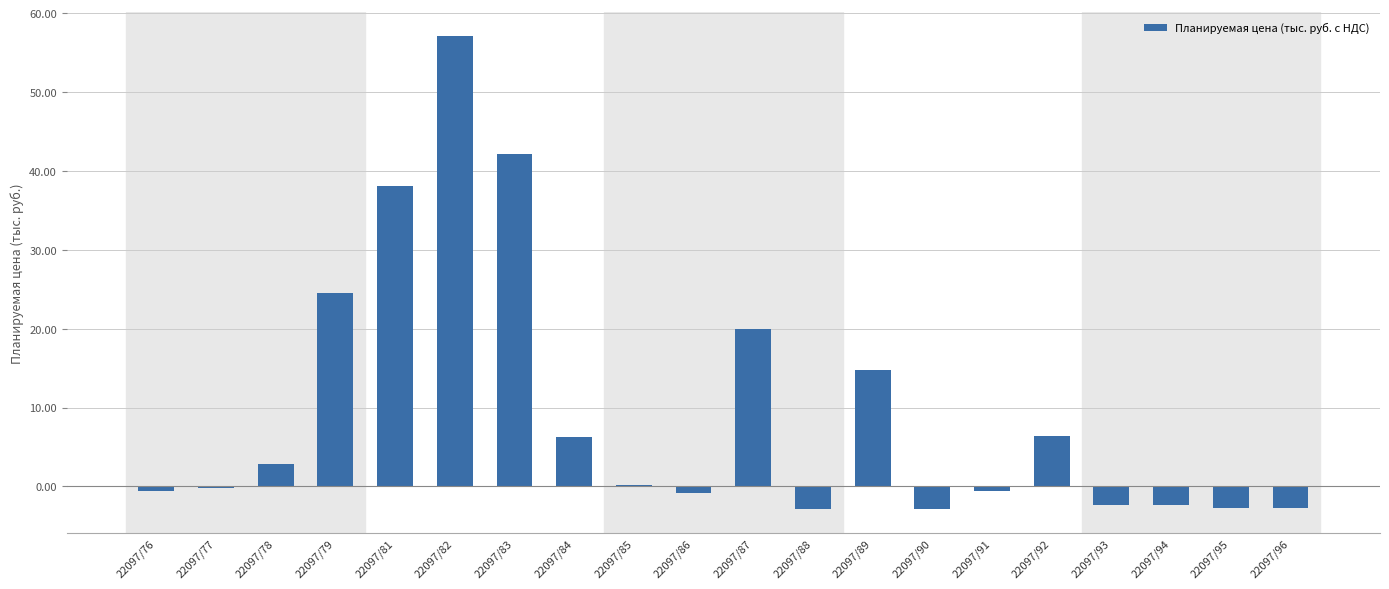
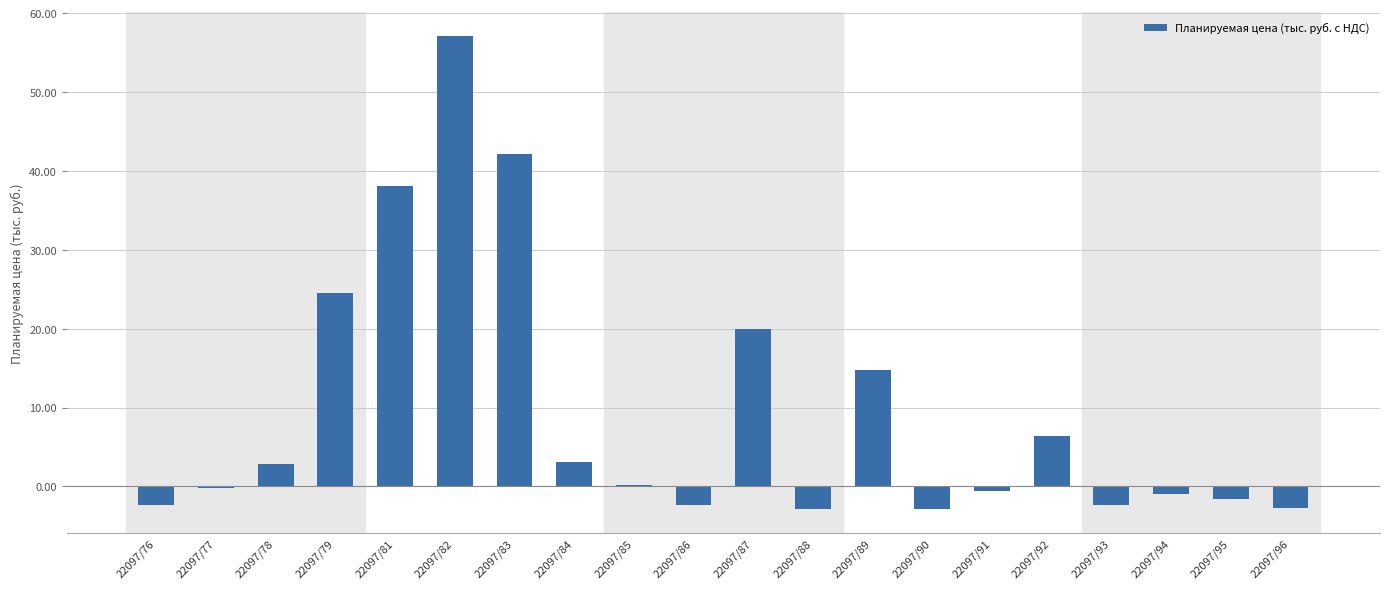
22097/76: -1 -> -2
22097/84: 6 -> 3
22097/86: -1 -> -2
22097/94: -2 -> -1
22097/95: -3 -> -2
